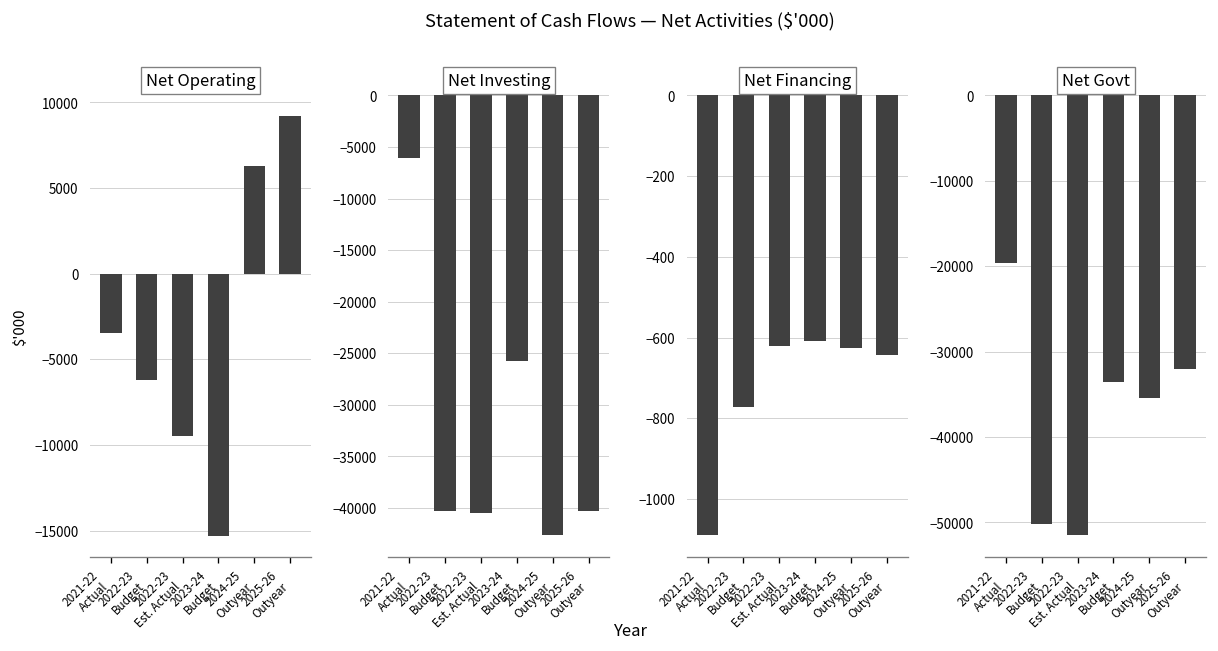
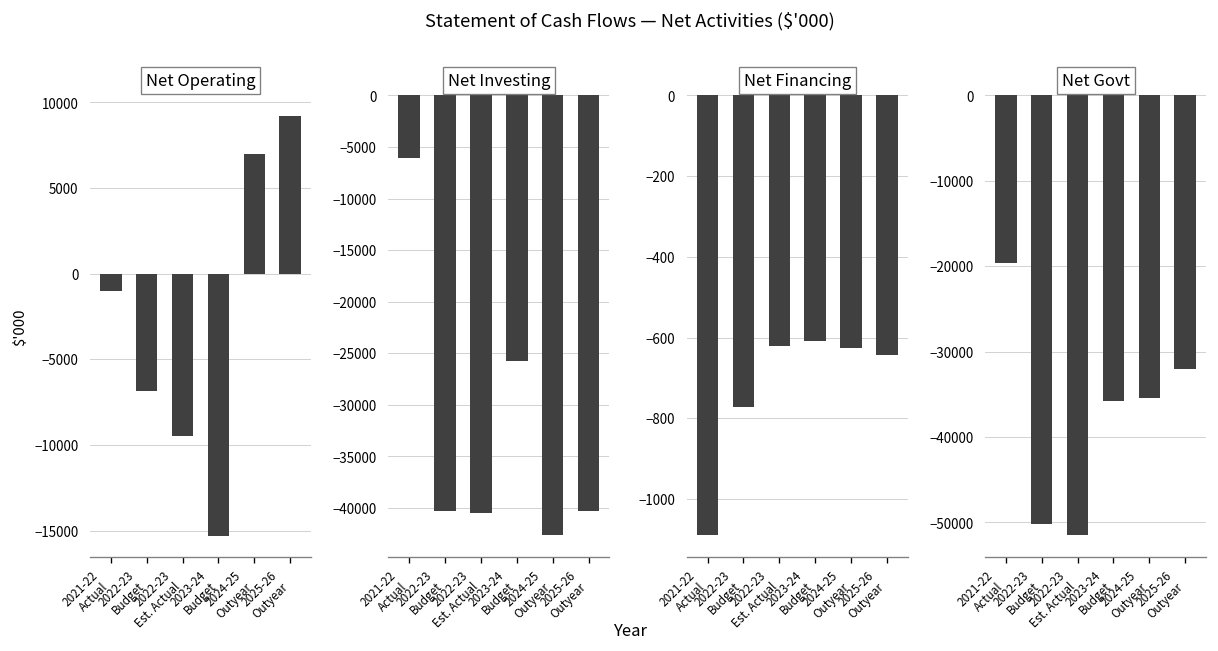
Net Operating, 2021-22 Actual: -3500 -> -1000
Net Operating, 2022-23 Budget: -6200 -> -6900
Net Operating, 2024-25 Outyear: 6300 -> 7000
Net Govt, 2023-24 Budget: -34000 -> -36000
